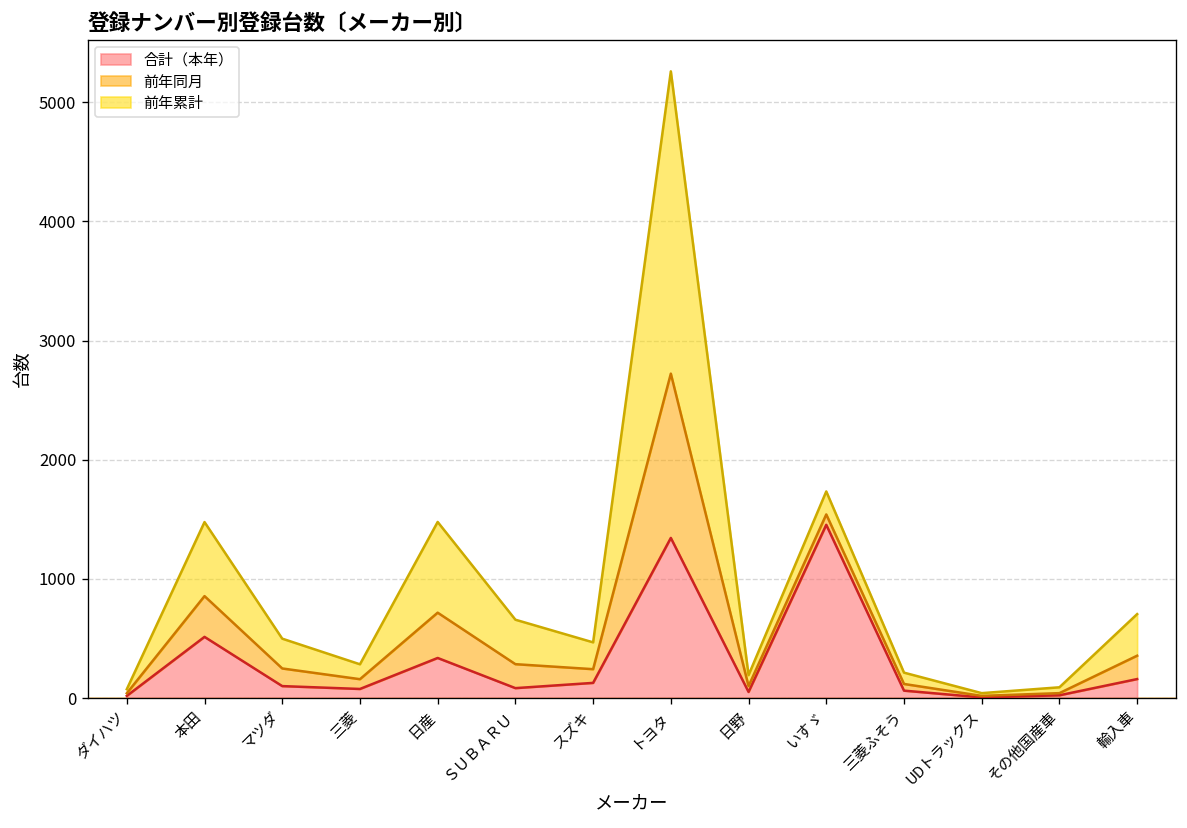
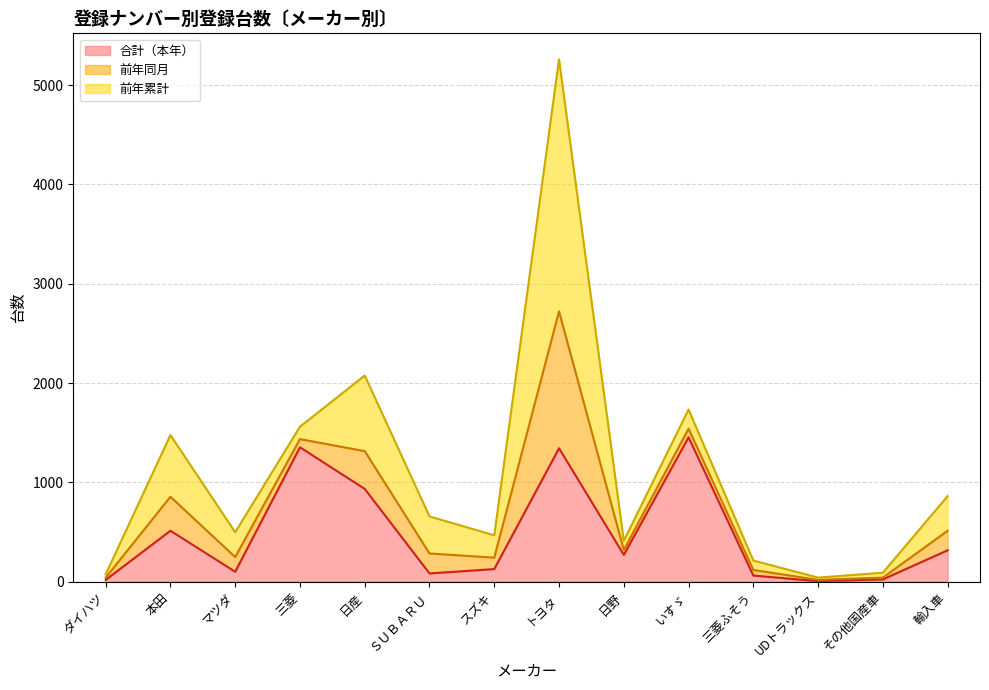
合計（本年）, 三菱: 100 -> 1400
合計（本年）, 日産: 300 -> 900
合計（本年）, 日野: 100 -> 300
合計（本年）, 輸入車: 200 -> 300
